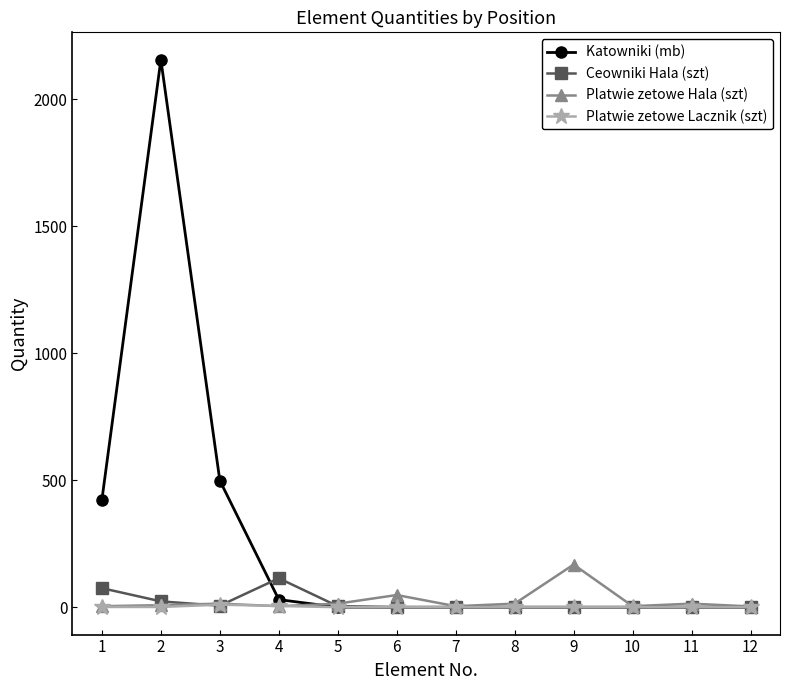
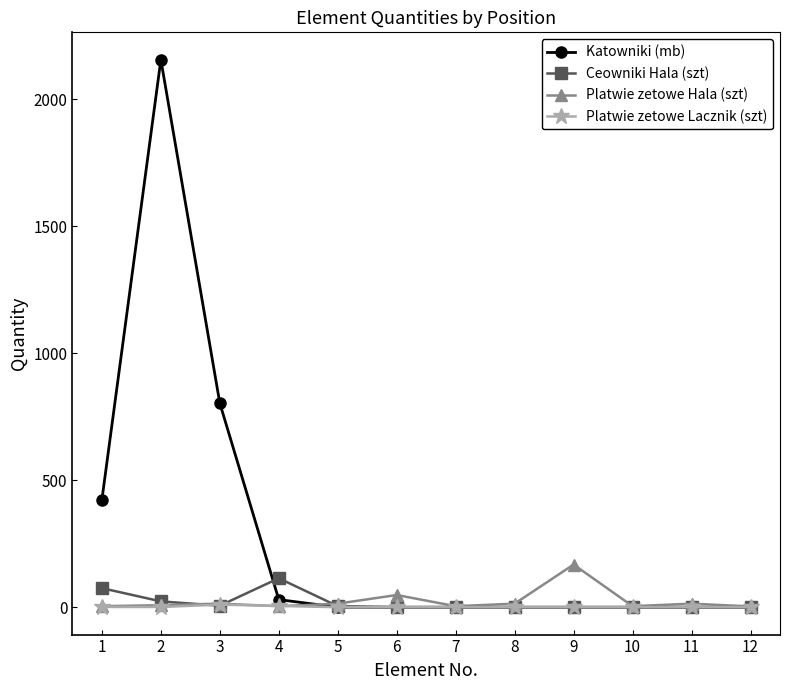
Katowniki (mb), 3: 500 -> 800
